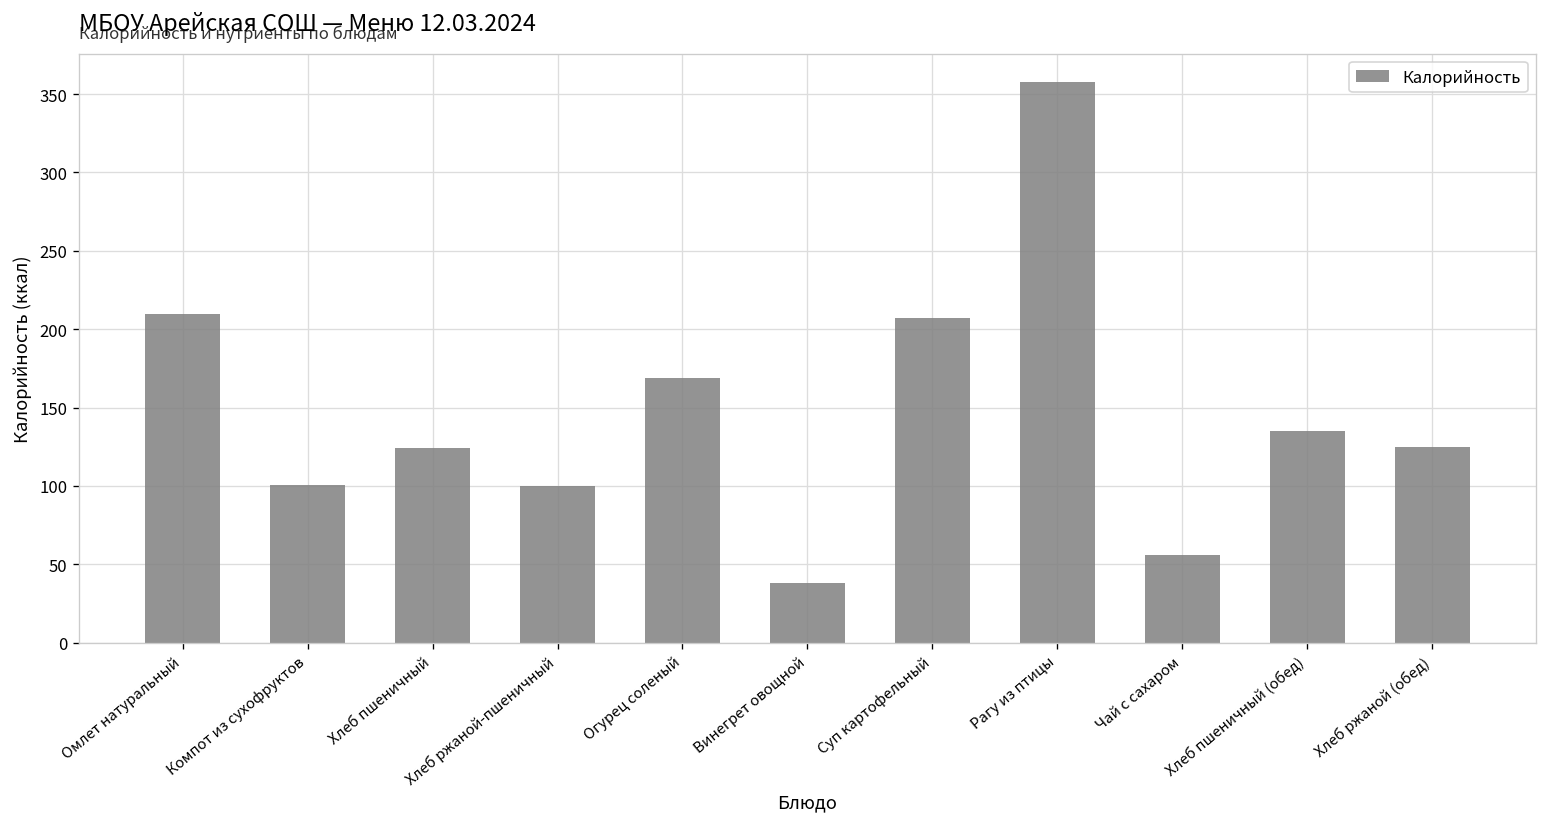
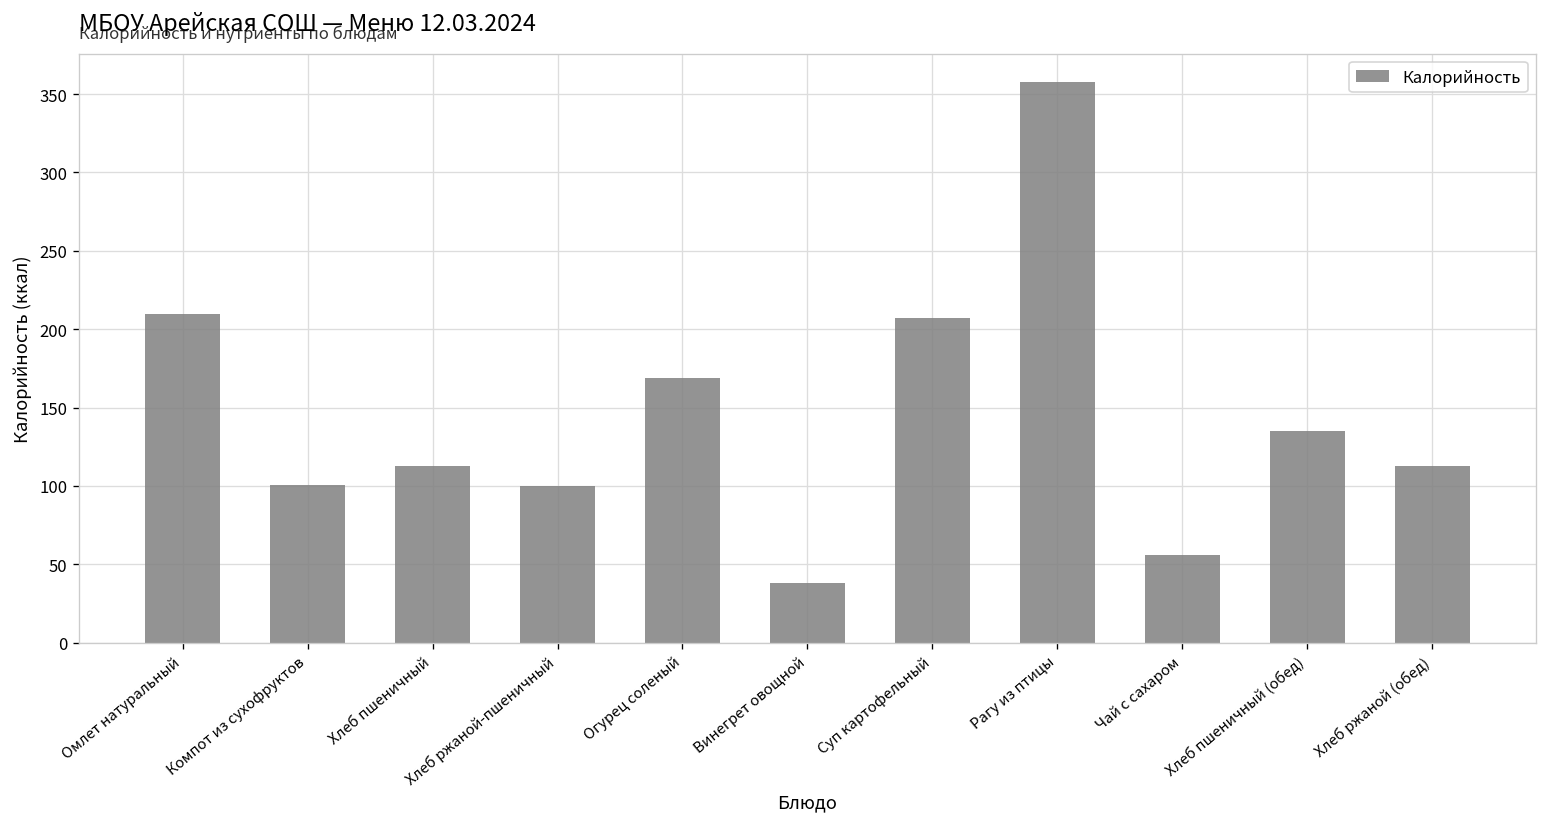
Хлеб пшеничный: 124 -> 113
Хлеб ржаной (обед): 125 -> 113
